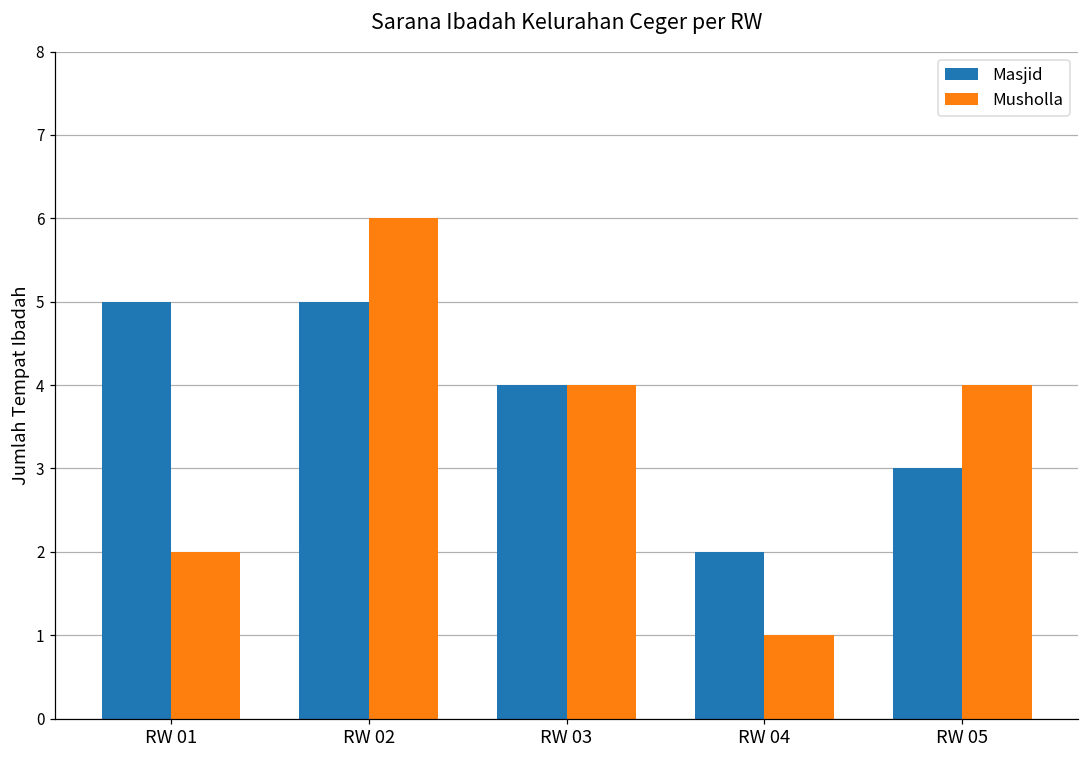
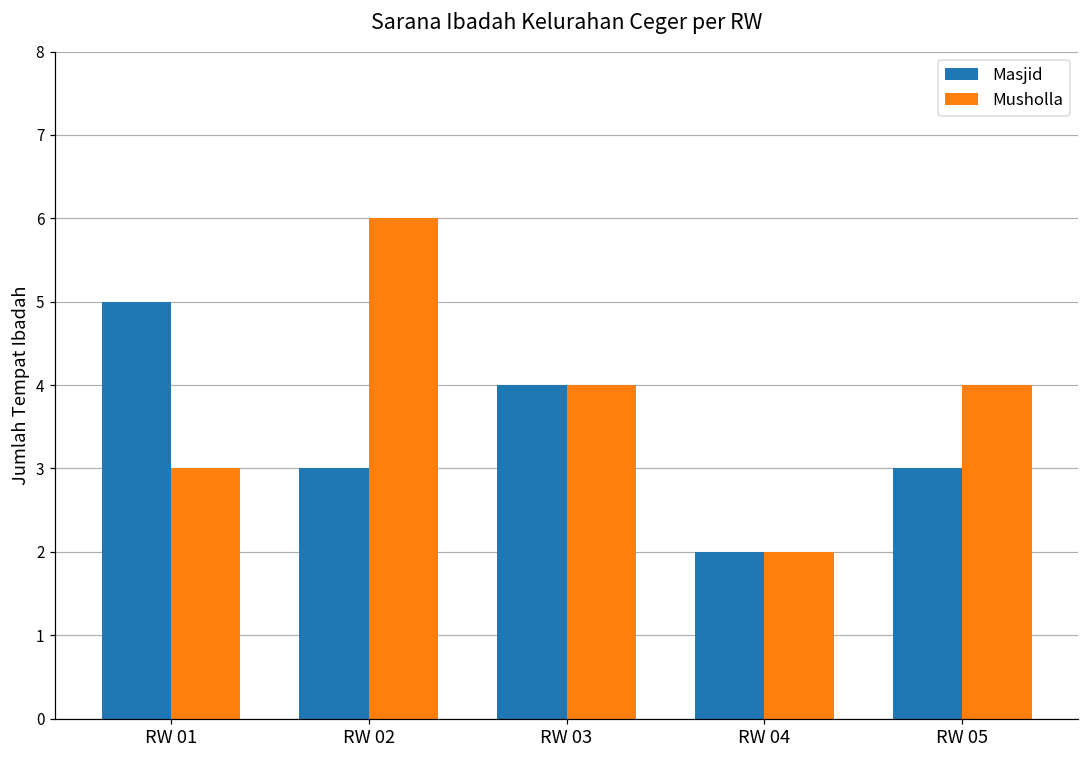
Musholla, RW 01: 2 -> 3
Masjid, RW 02: 5 -> 3
Musholla, RW 04: 1 -> 2
